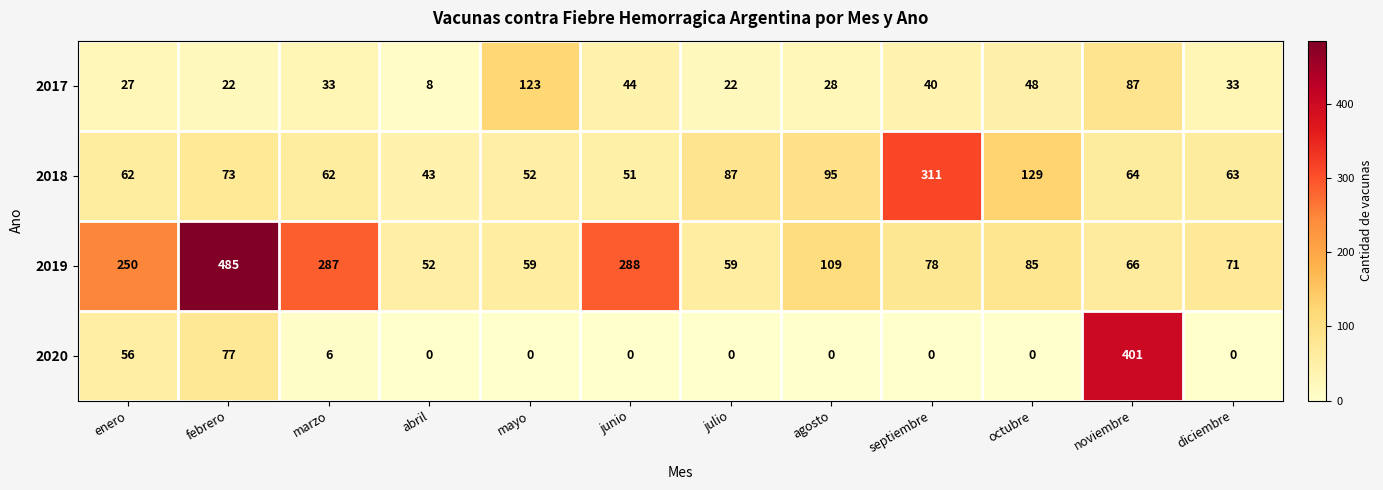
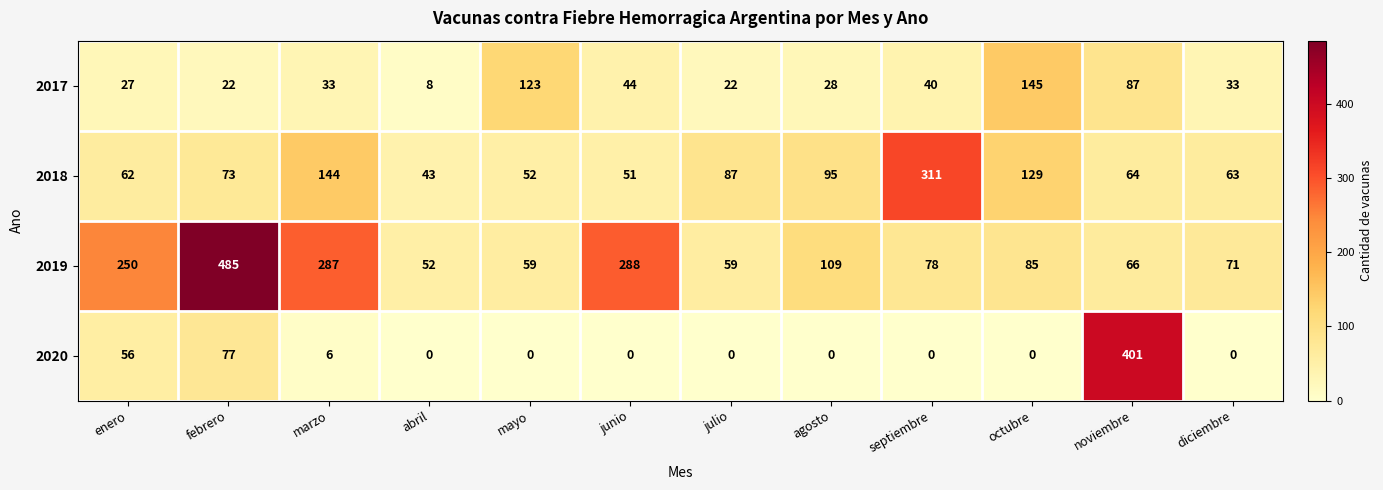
2017, octubre: 48 -> 145
2018, marzo: 62 -> 144
